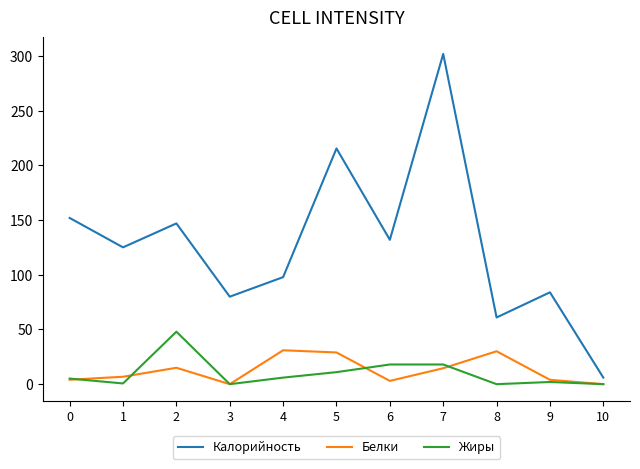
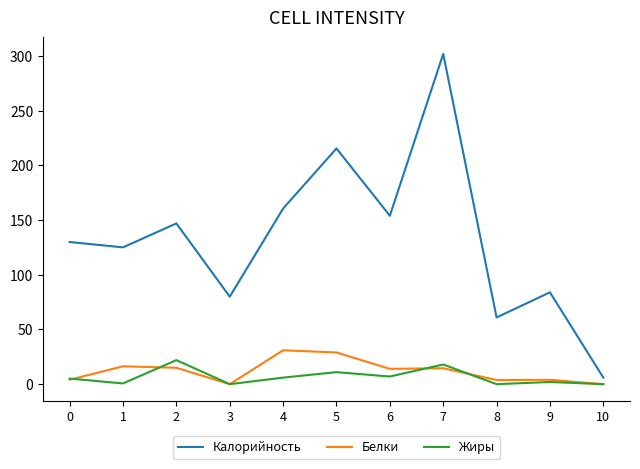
Калорийность, 0: 152 -> 130
Белки, 1: 7 -> 16
Жиры, 2: 48 -> 22
Калорийность, 4: 98 -> 161
Калорийность, 6: 132 -> 154
Белки, 6: 3 -> 14
Жиры, 6: 18 -> 7
Белки, 8: 30 -> 4
